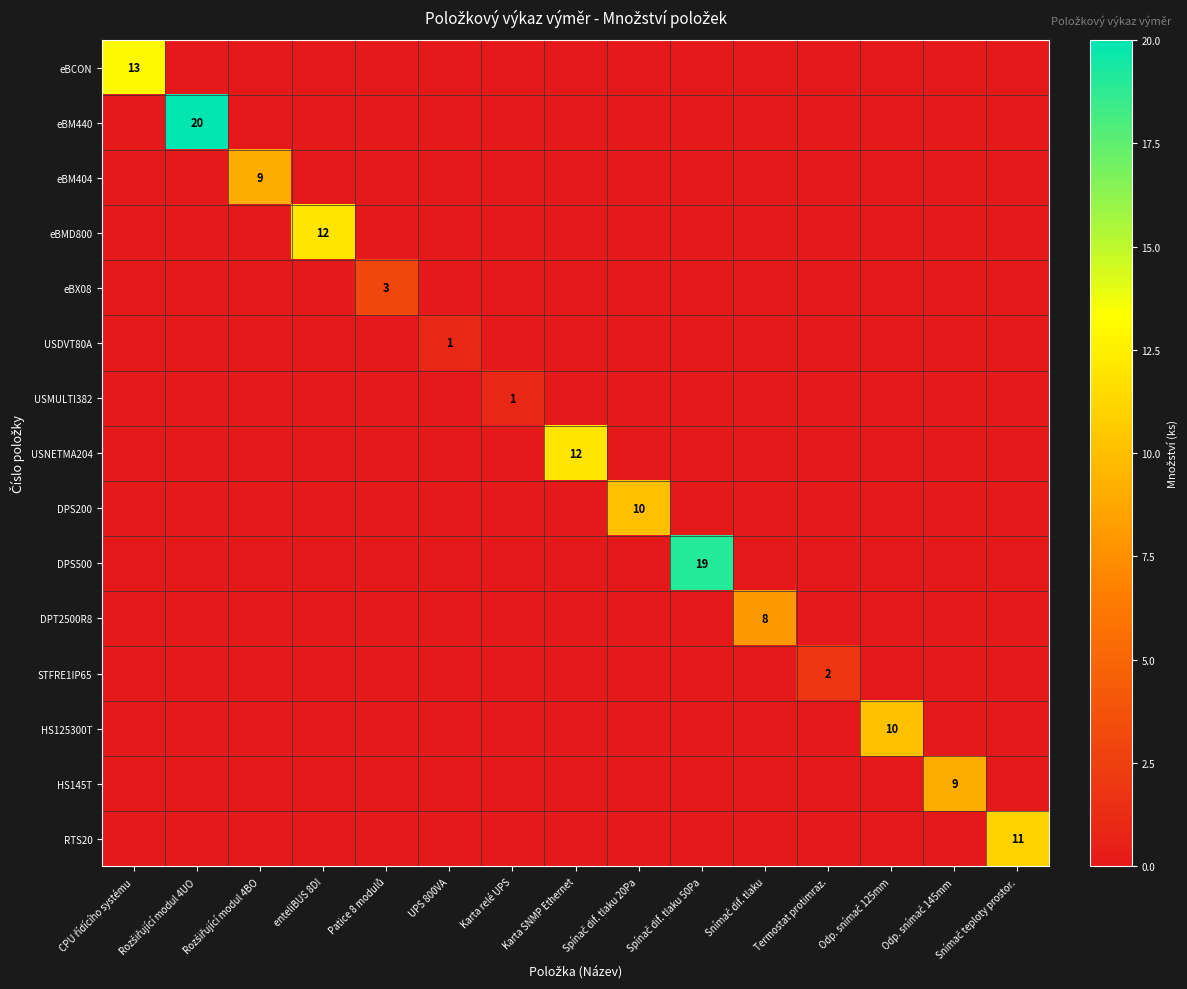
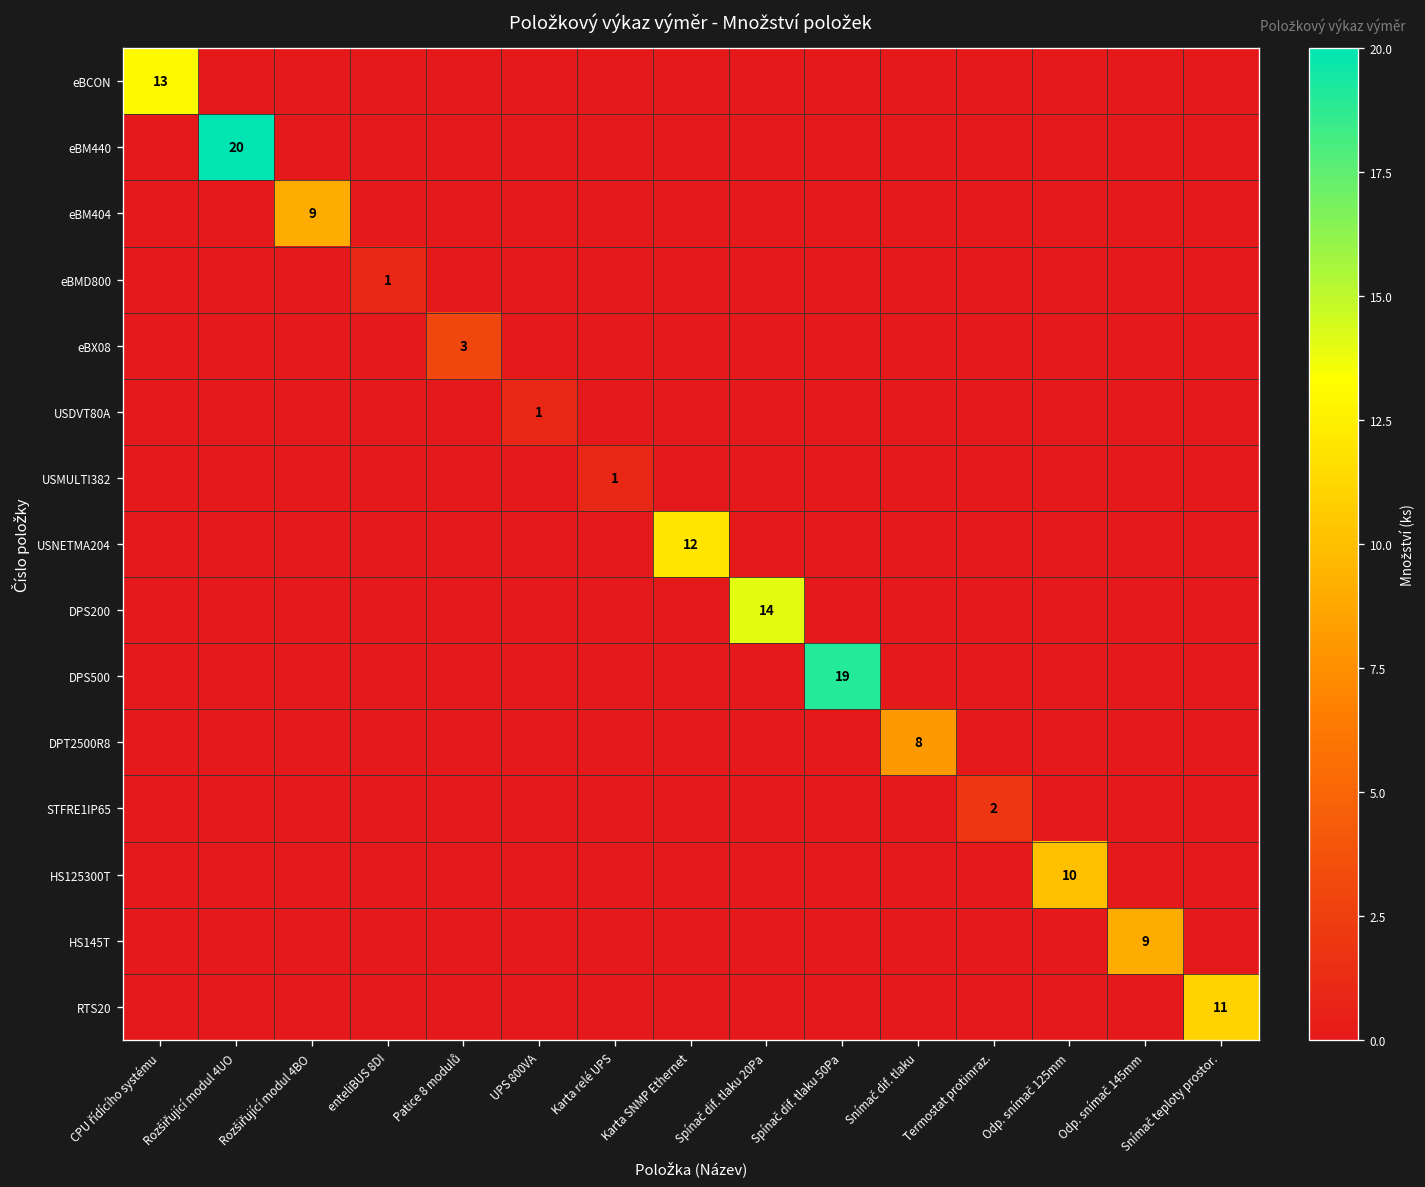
eBMD800, enteliBUS 8DI: 12 -> 1
DPS200, Spínač dif. tlaku 20Pa: 10 -> 14
